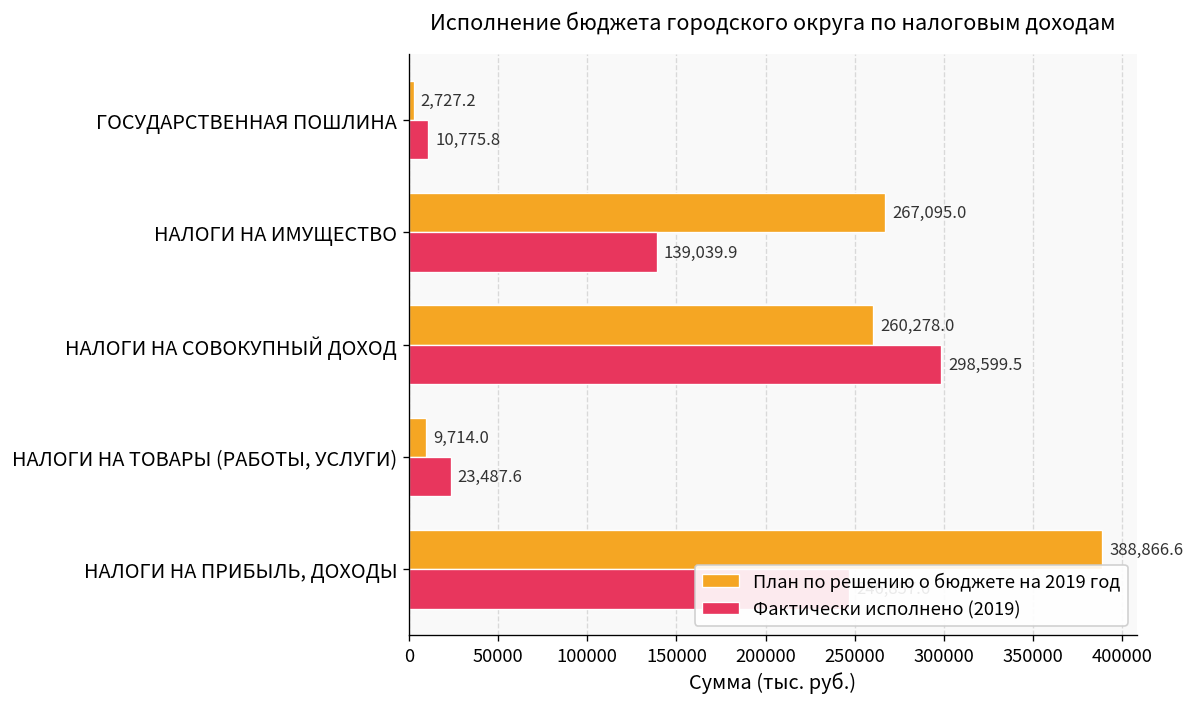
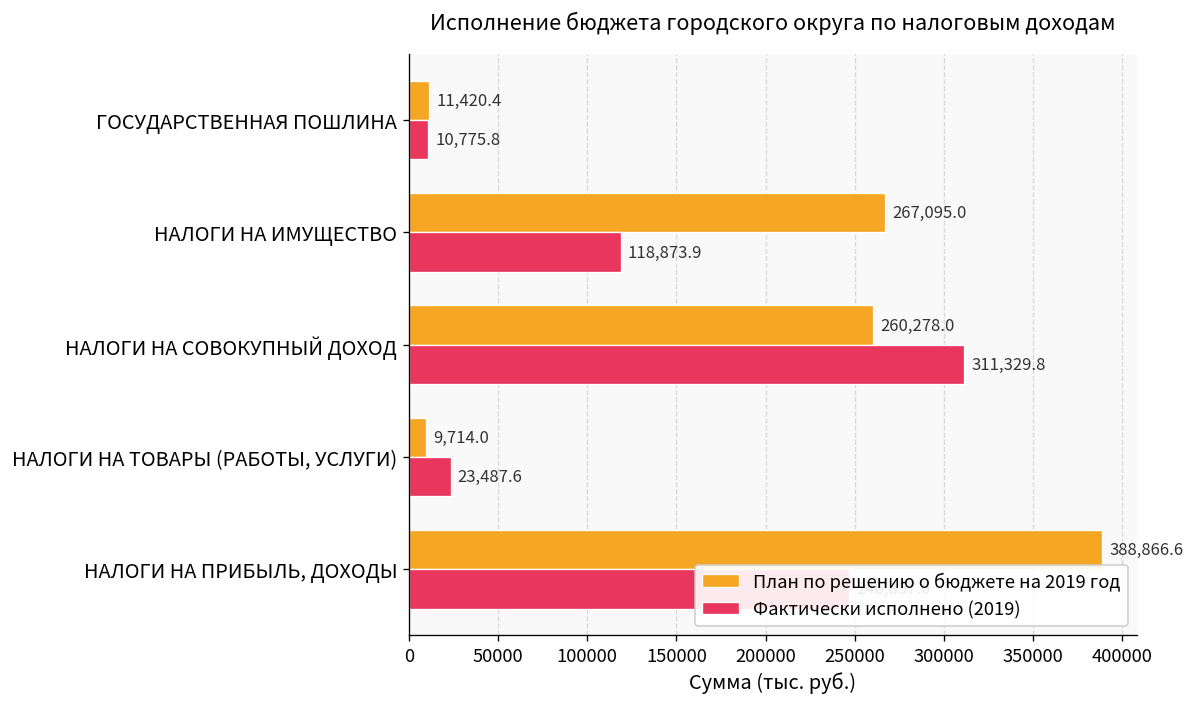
План по решению о бюджете на 2019 год, ГОСУДАРСТВЕННАЯ ПОШЛИНА: 2,727.2 -> 11,420.4
Фактически исполнено (2019), НАЛОГИ НА ИМУЩЕСТВО: 139,039.9 -> 118,873.9
Фактически исполнено (2019), НАЛОГИ НА СОВОКУПНЫЙ ДОХОД: 298,599.5 -> 311,329.8
